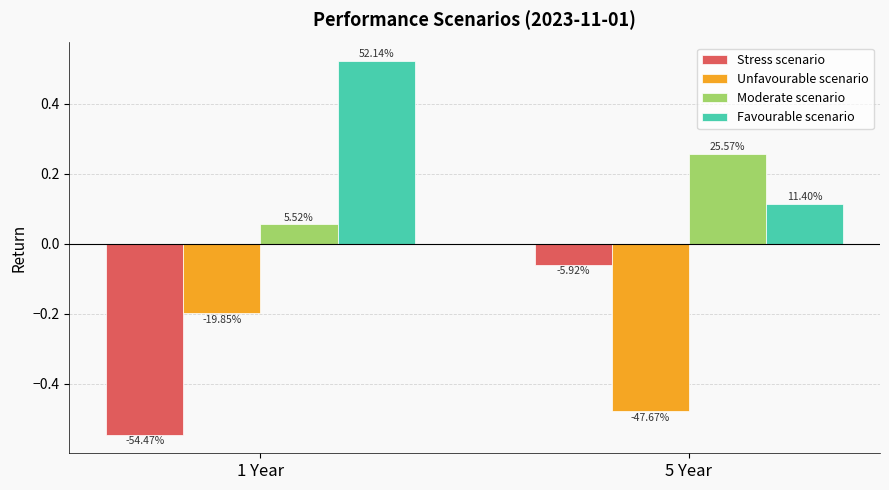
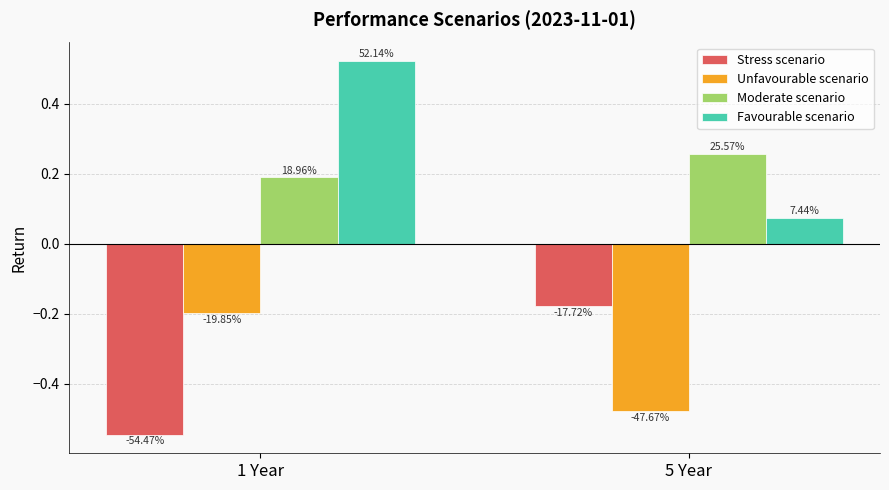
Moderate scenario, 1 Year: 5.52% -> 18.96%
Stress scenario, 5 Year: -5.92% -> -17.72%
Favourable scenario, 5 Year: 11.40% -> 7.44%
